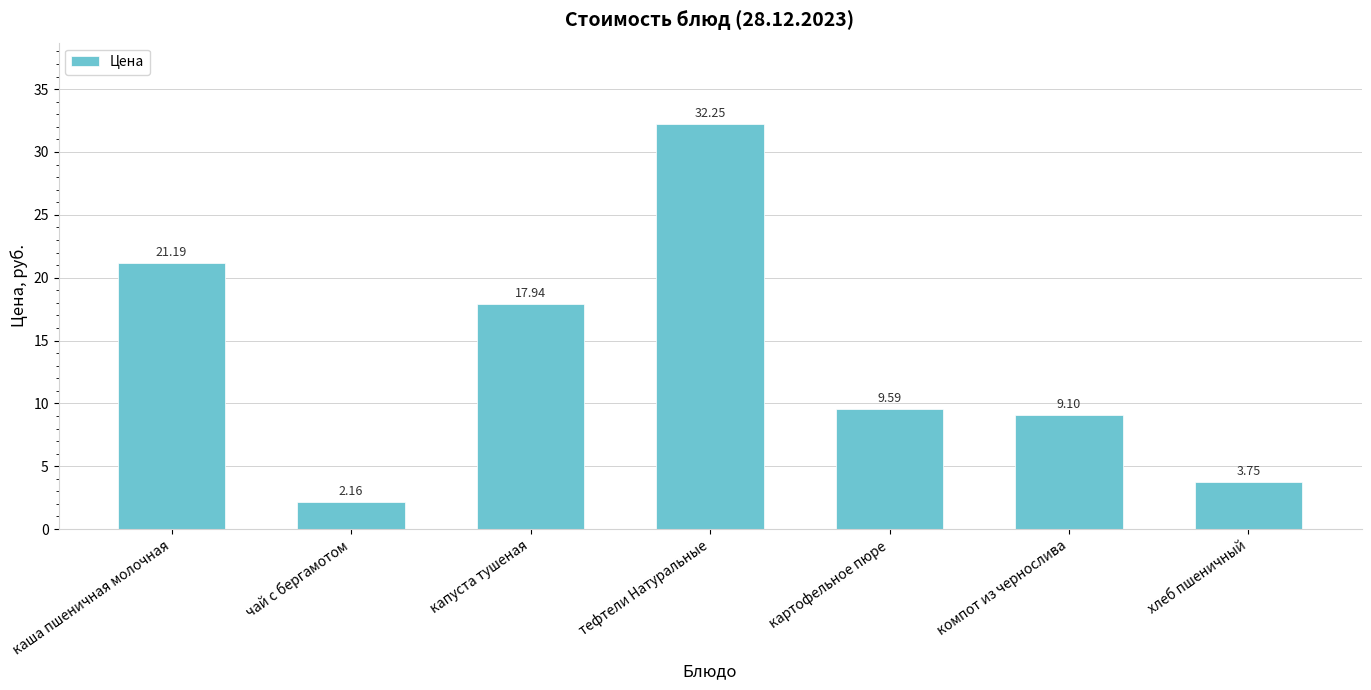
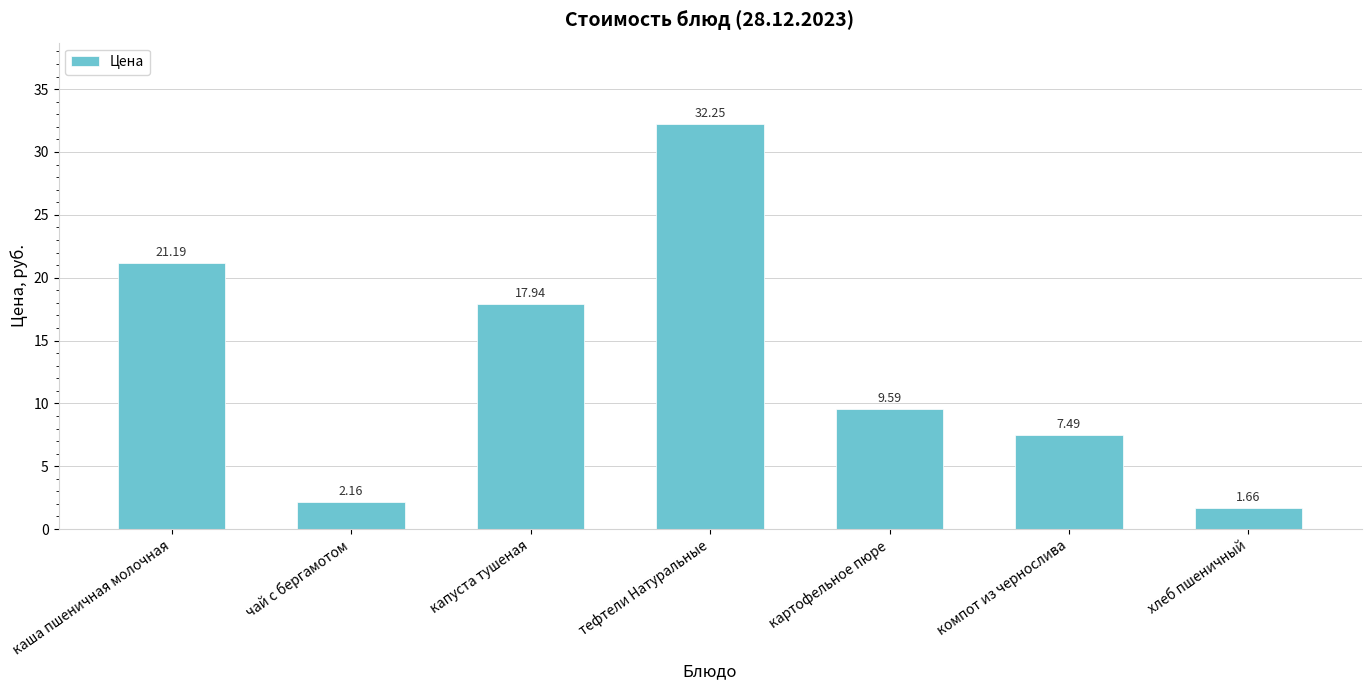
компот из чернослива: 9.10 -> 7.49
хлеб пшеничный: 3.75 -> 1.66
